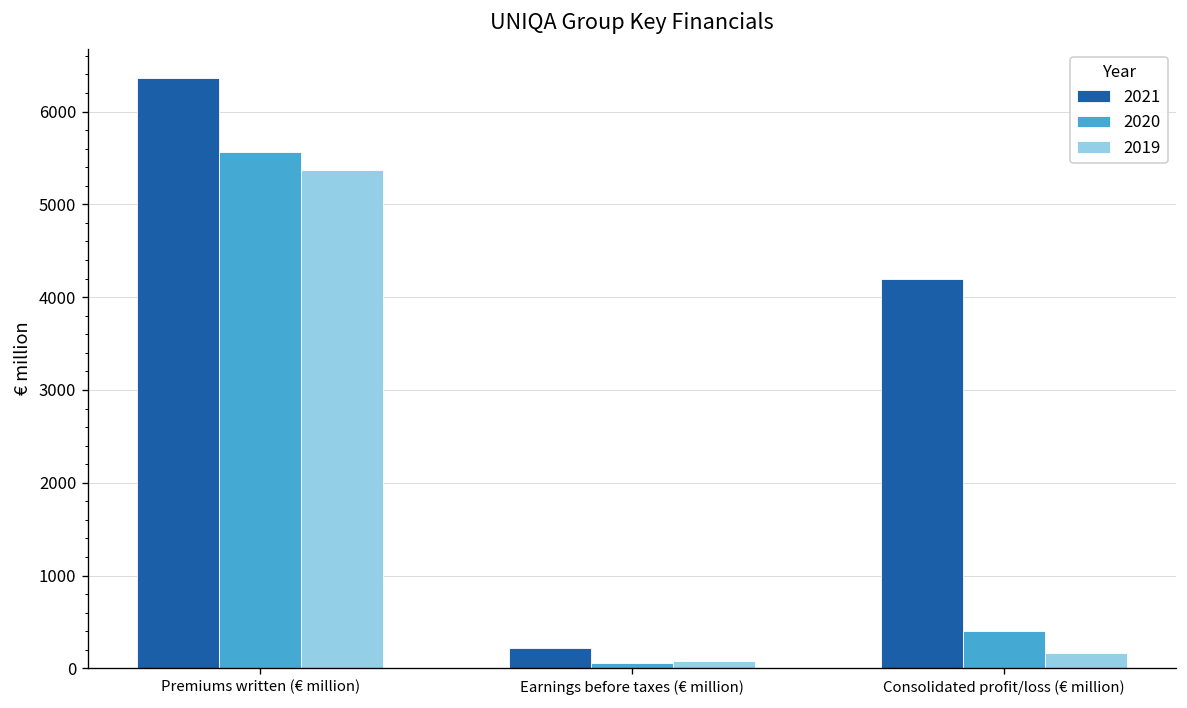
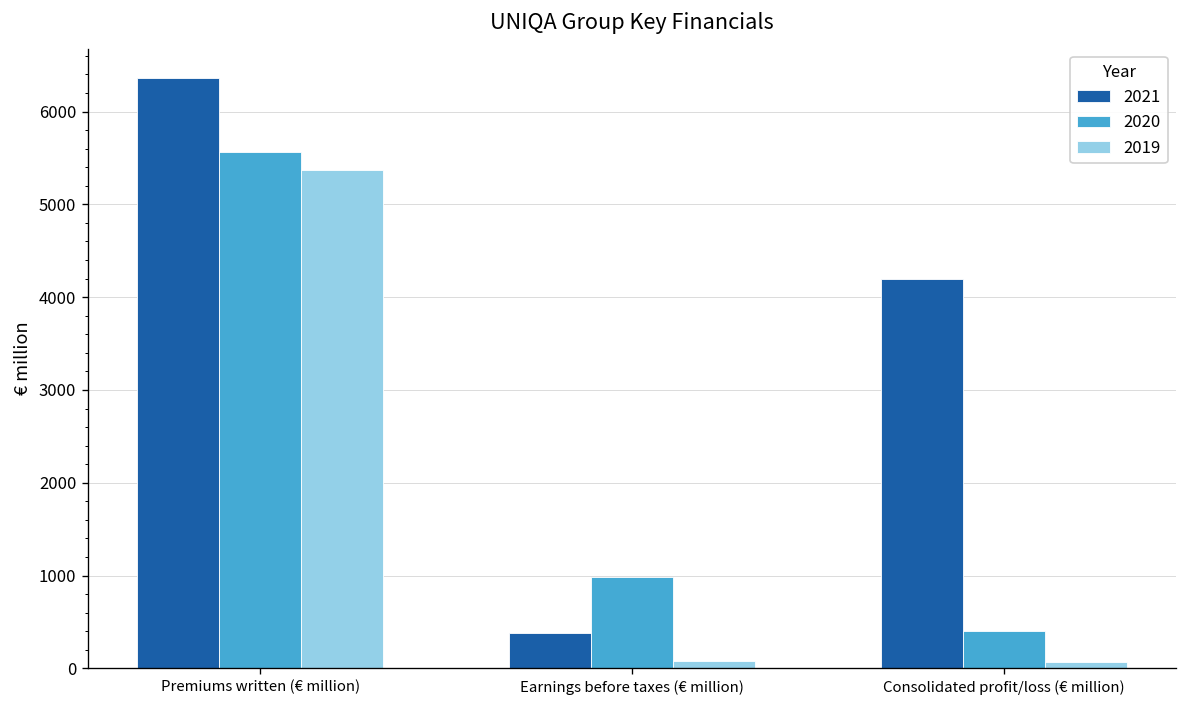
2021, Earnings before taxes (€ million): 200 -> 400
2020, Earnings before taxes (€ million): 100 -> 1000
2019, Consolidated profit/loss (€ million): 200 -> 100
